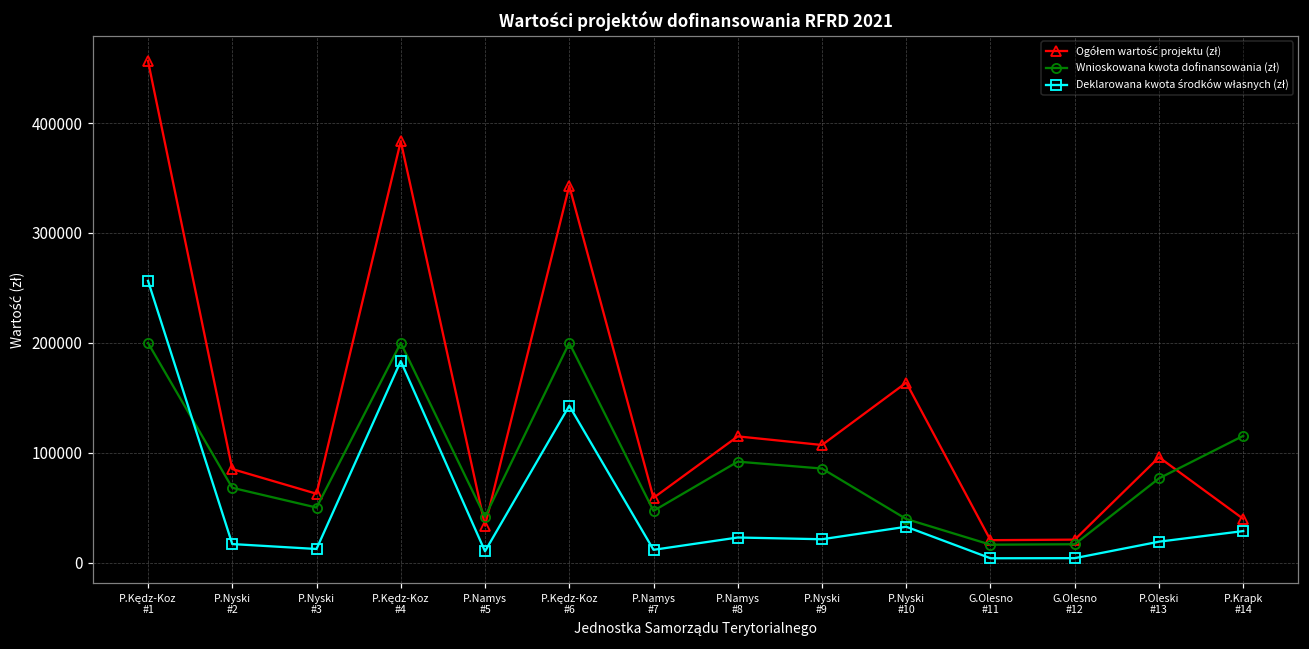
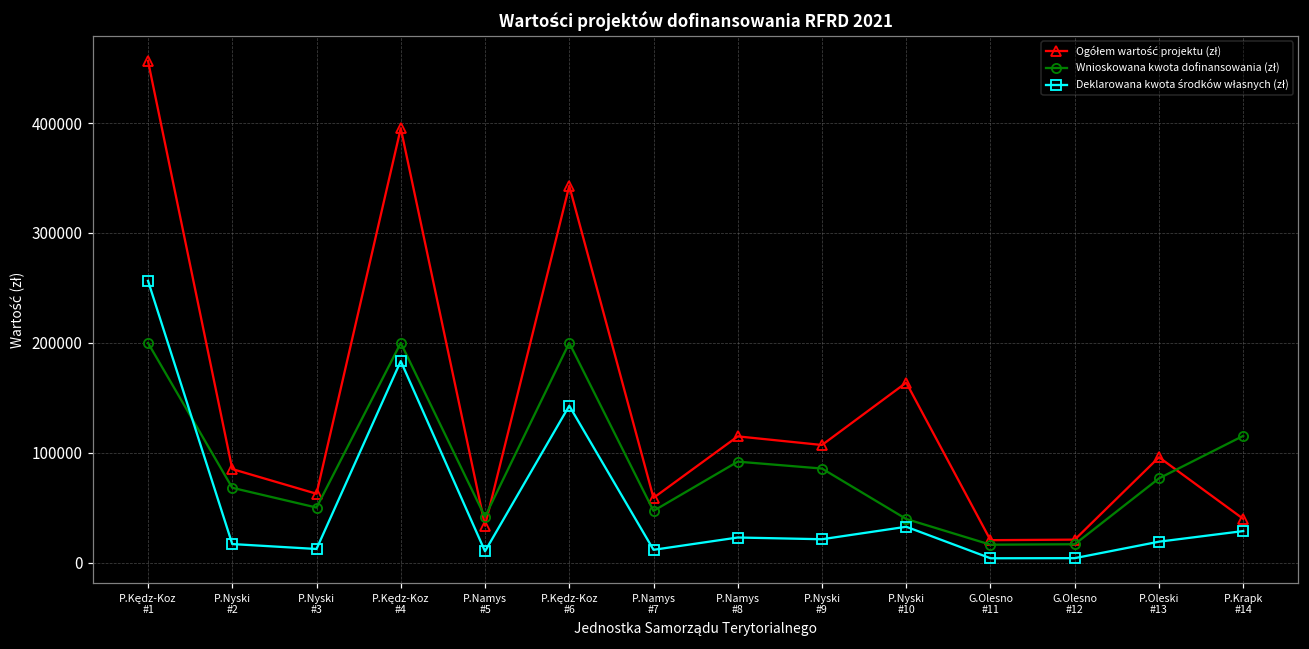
Ogółem wartość projektu (zł), P.Kędz-Koz #4: 380000 -> 400000
